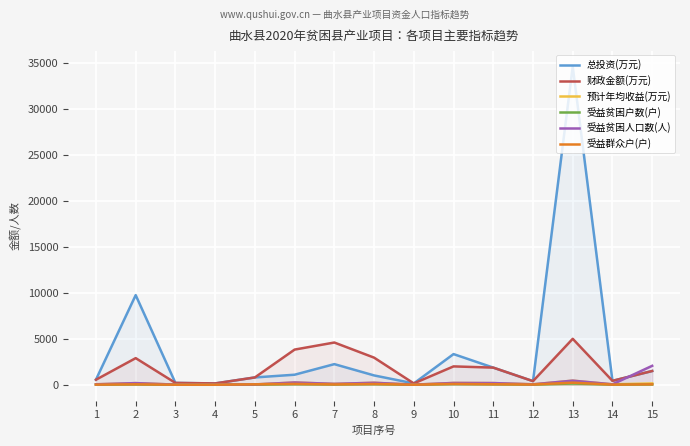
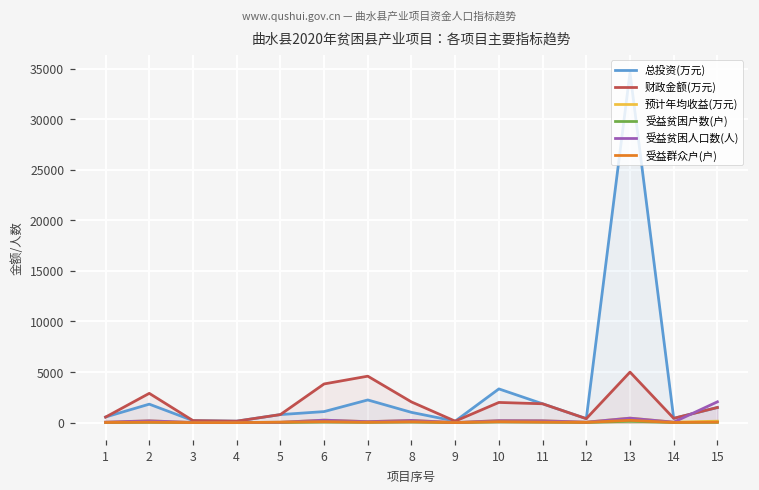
总投资(万元), 2: 10000 -> 2000
财政金额(万元), 8: 3000 -> 2000
